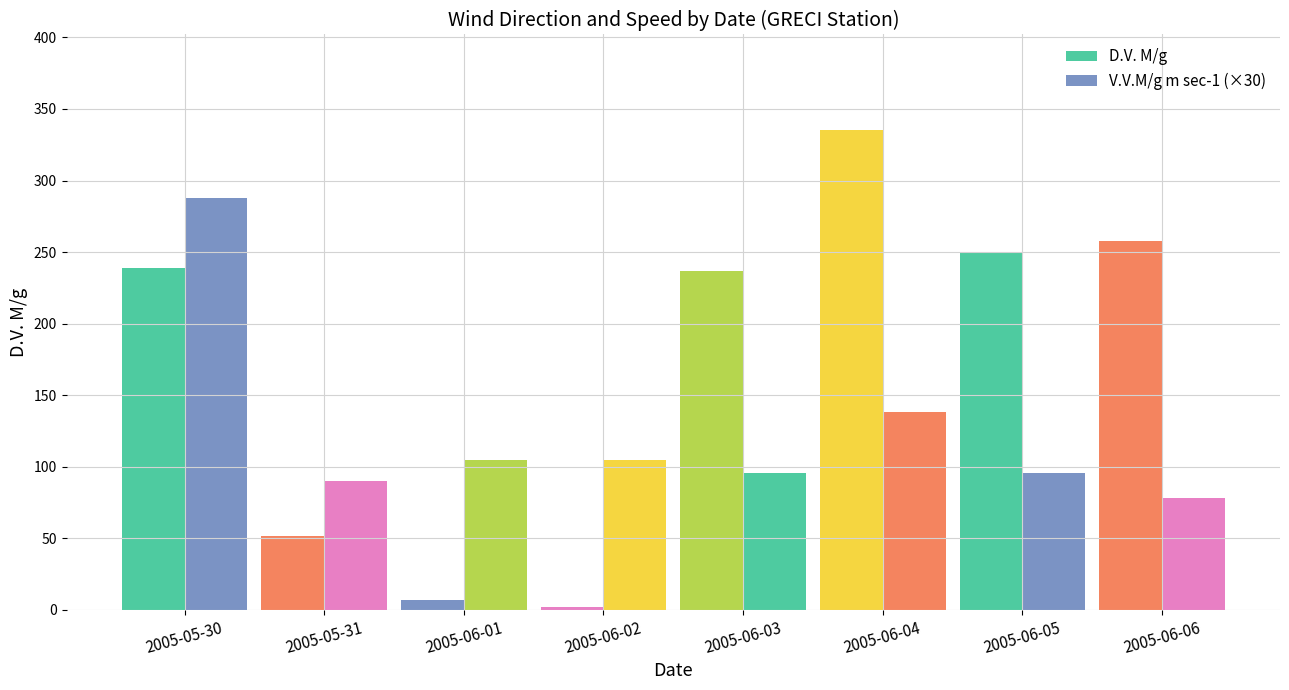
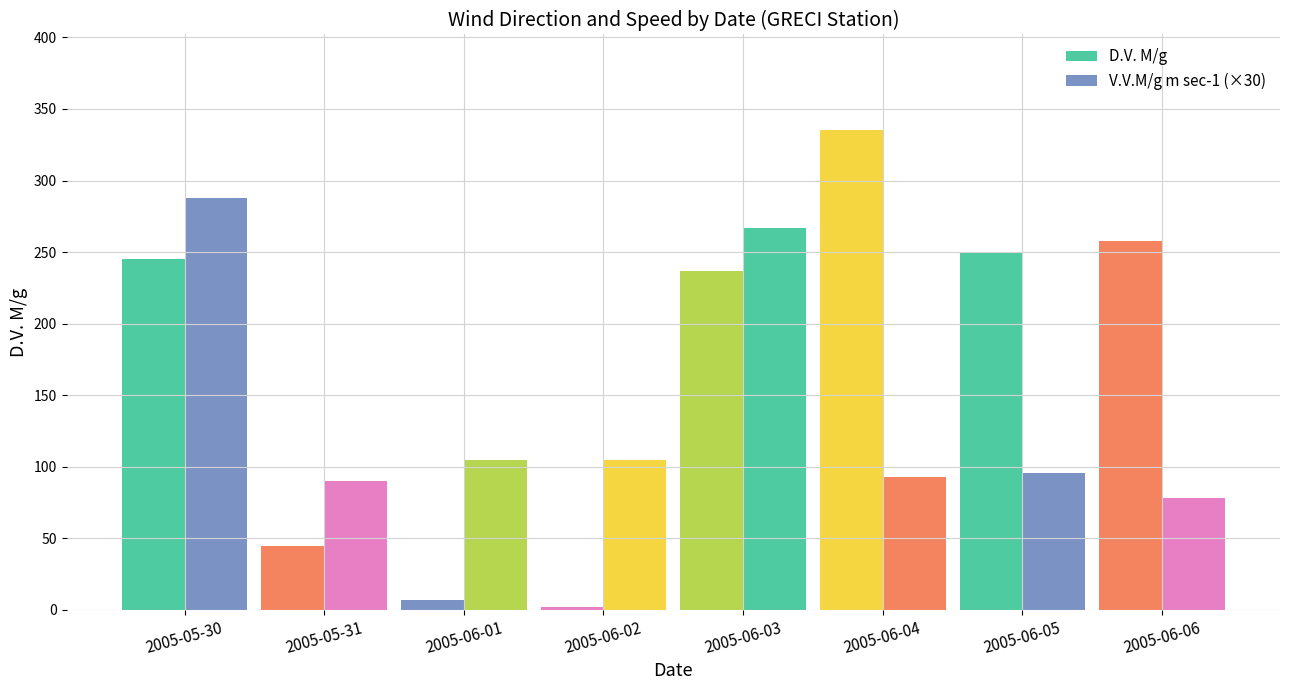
D.V. M/g, 2005-05-30: 239 -> 245
D.V. M/g, 2005-05-31: 52 -> 45
V.V.M/g m sec-1 (×30), 2005-06-03: 96 -> 267
V.V.M/g m sec-1 (×30), 2005-06-04: 138 -> 93
